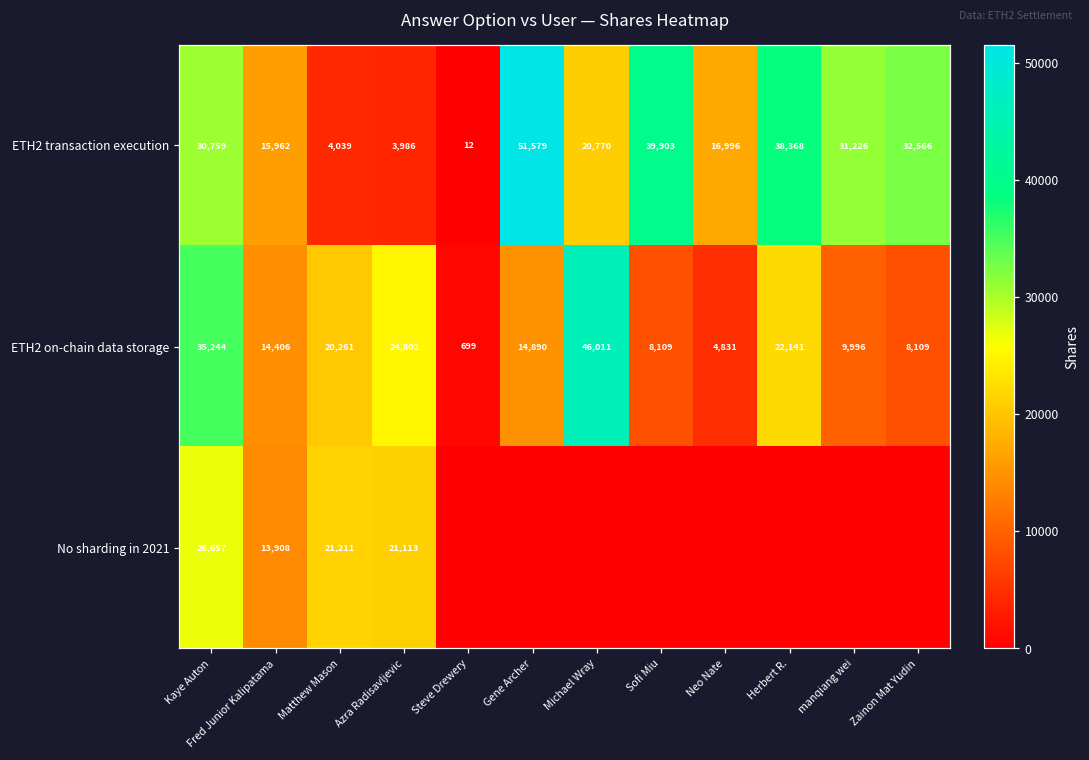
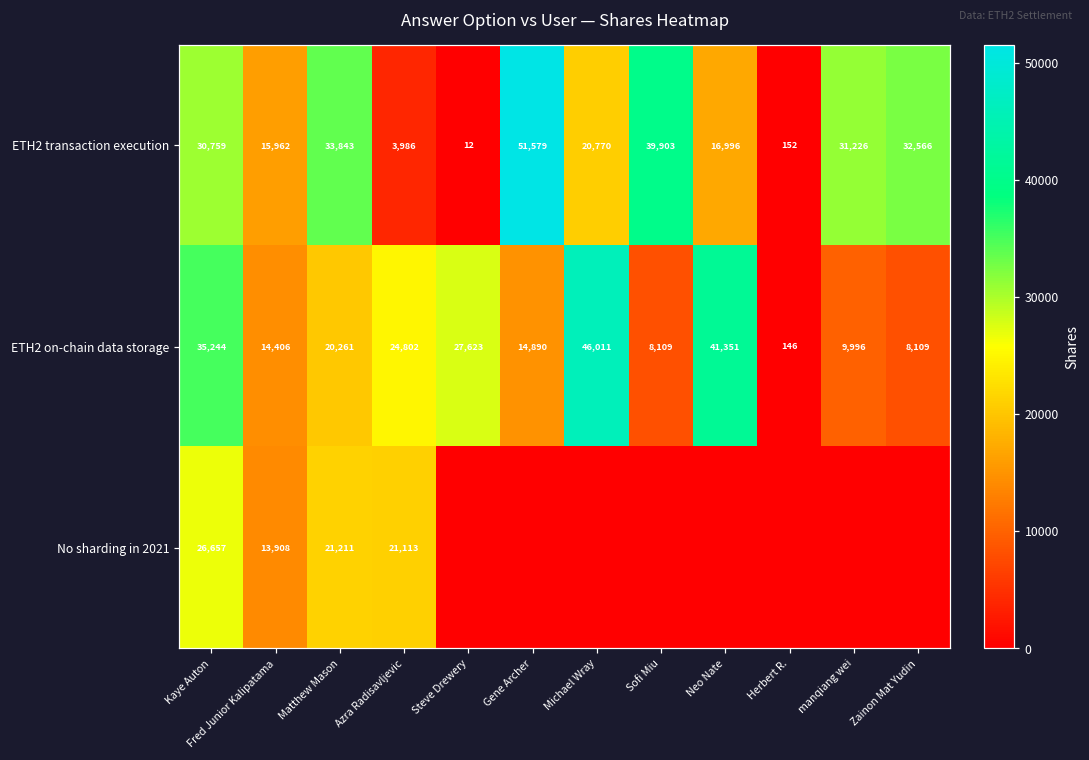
ETH2 transaction execution, Matthew Mason: 4,039 -> 33,843
ETH2 transaction execution, Herbert R.: 38,368 -> 152
ETH2 on-chain data storage, Steve Drewery: 699 -> 27,623
ETH2 on-chain data storage, Neo Nate: 4,831 -> 41,351
ETH2 on-chain data storage, Herbert R.: 22,141 -> 146
